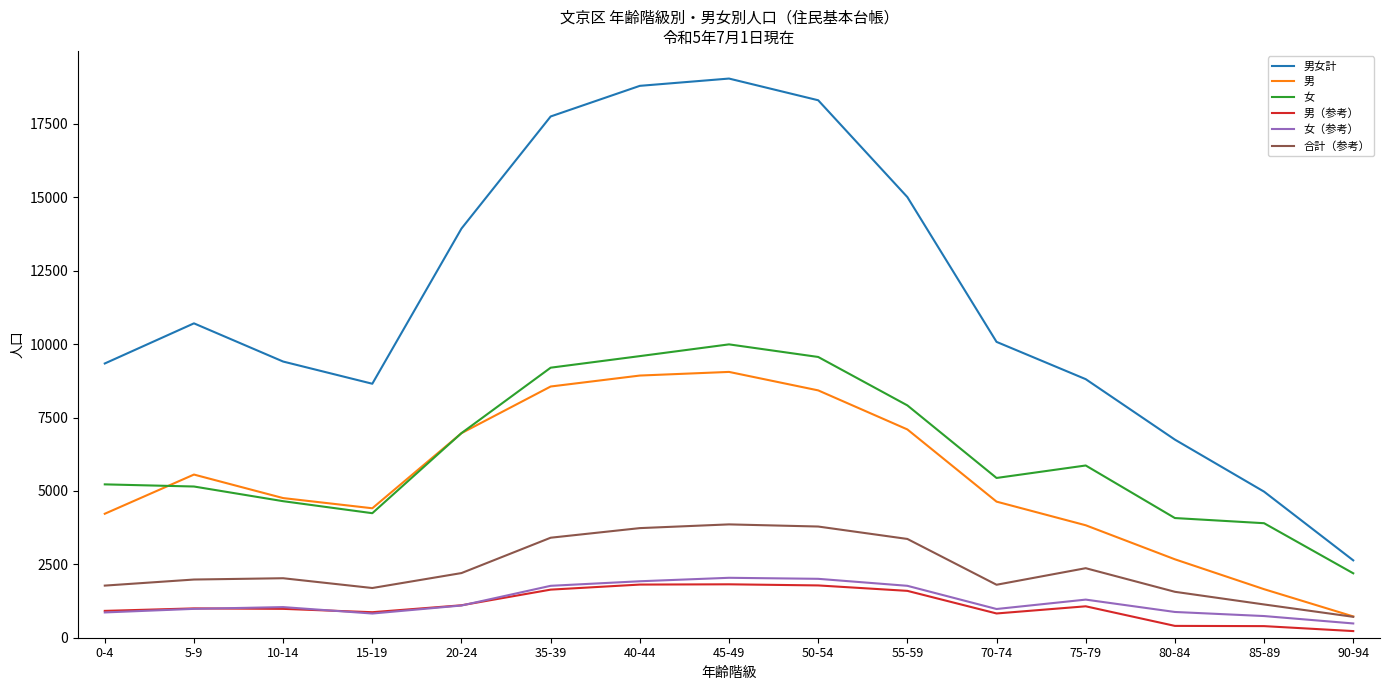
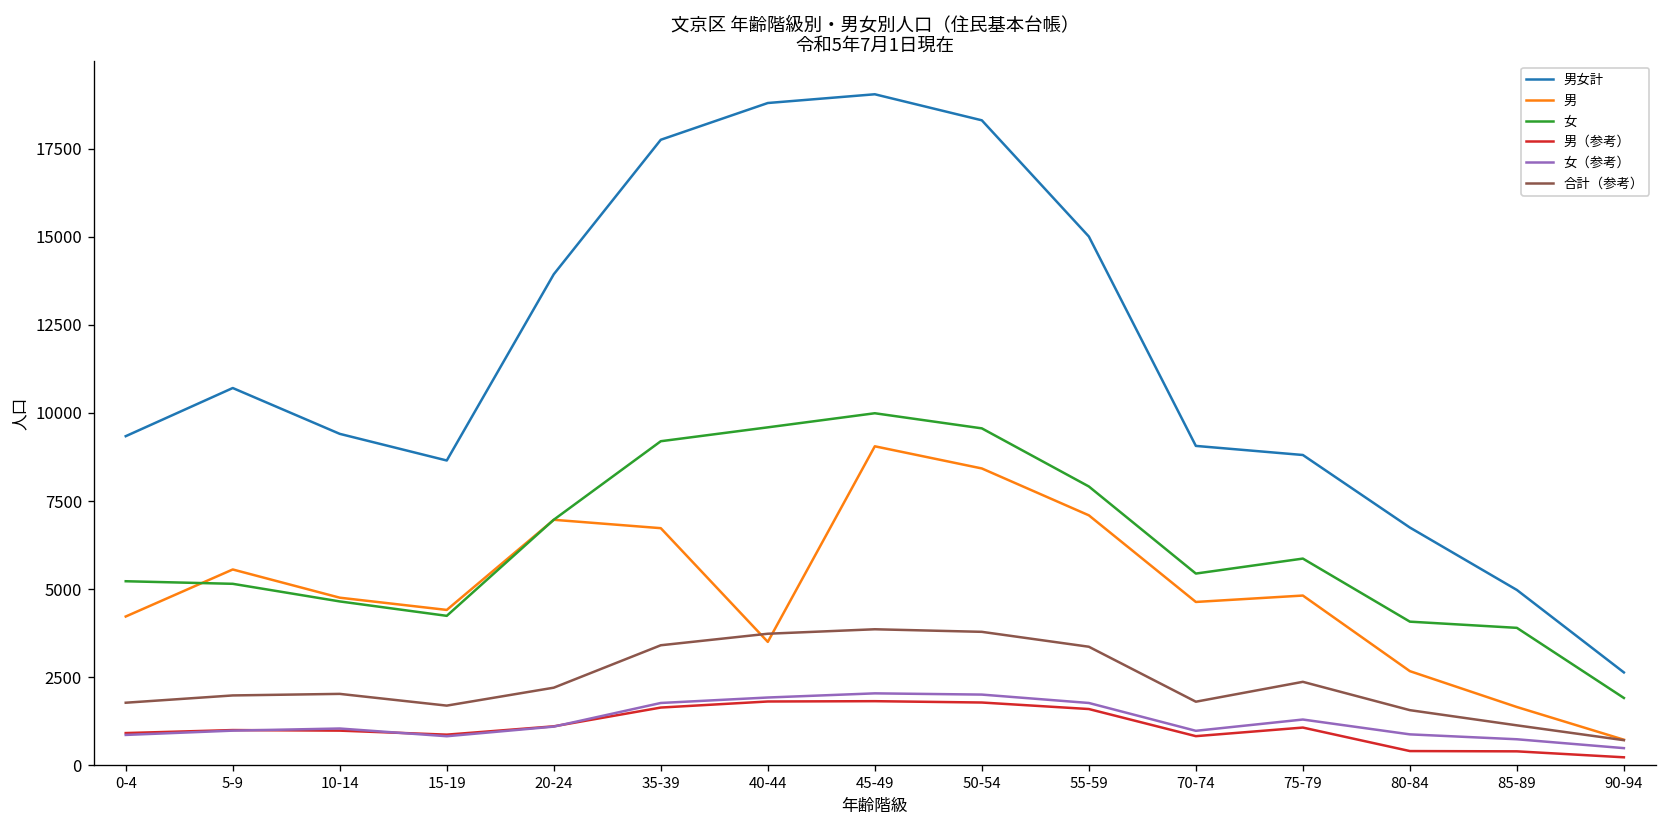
男, 35-39: 8600 -> 6700
男, 40-44: 8900 -> 3500
男女計, 70-74: 10100 -> 9100
男, 75-79: 3800 -> 4800
女, 90-94: 2200 -> 1900
